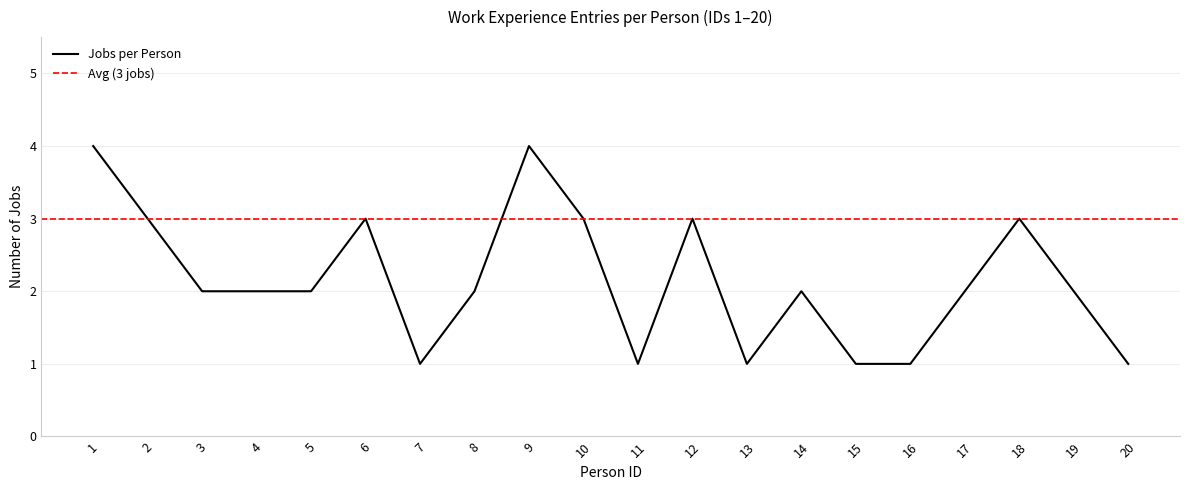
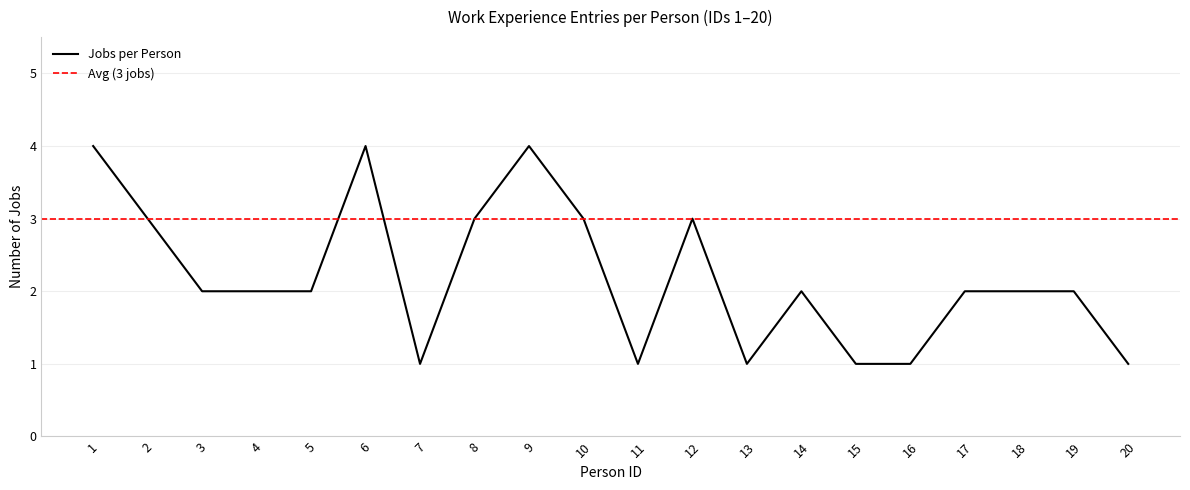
6: 3 -> 4
8: 2 -> 3
18: 3 -> 2
